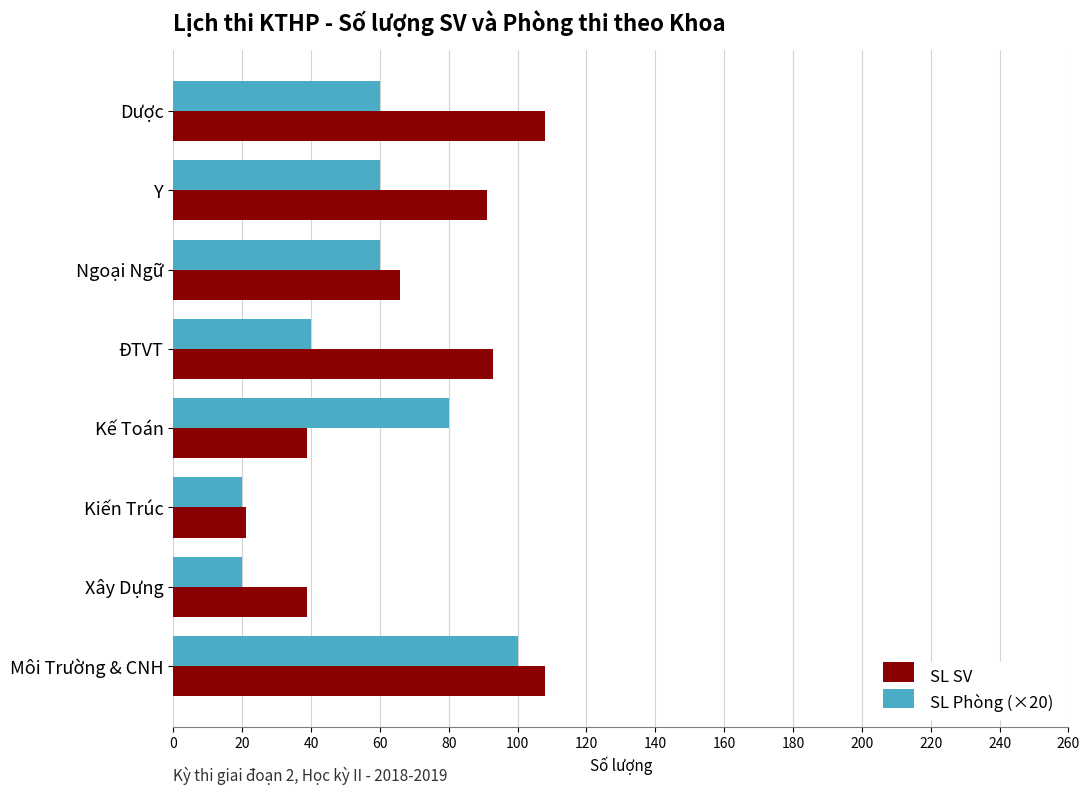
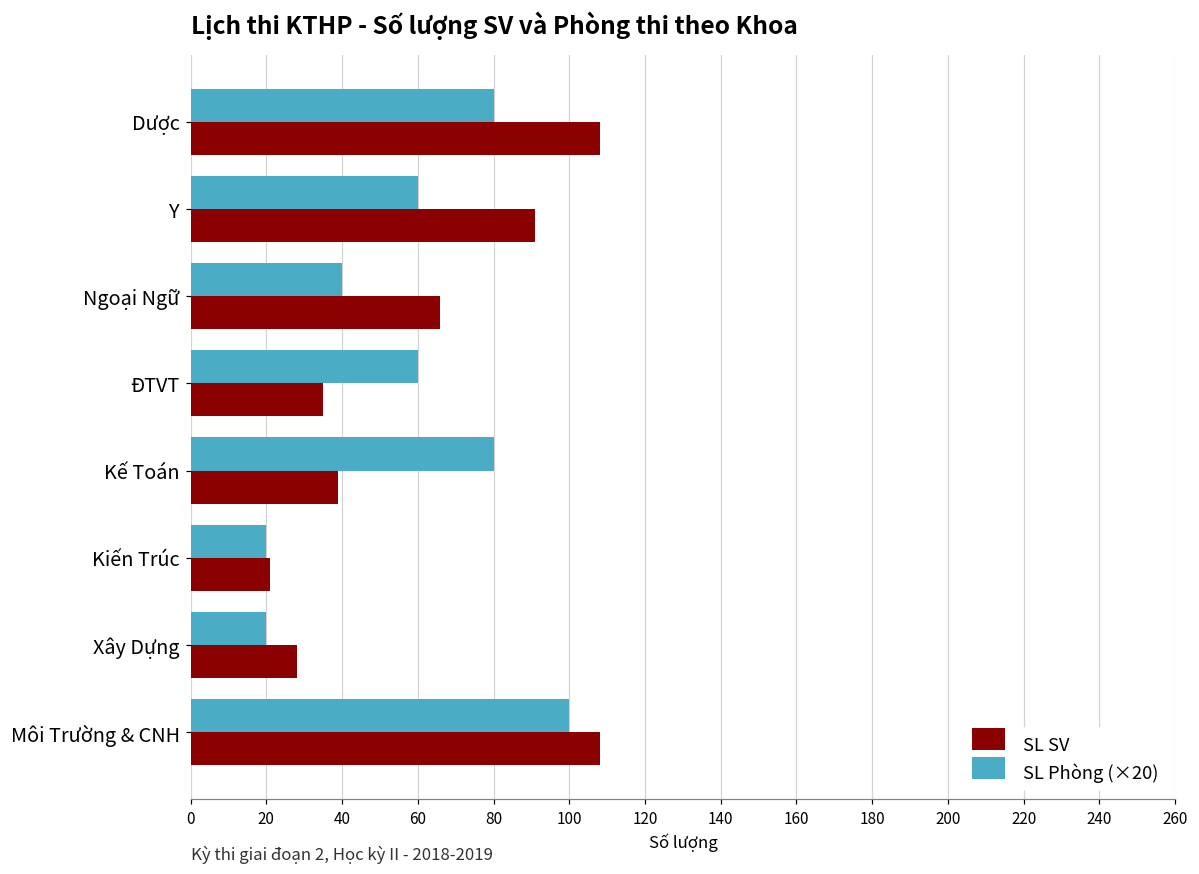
SL Phòng (×20), Dược: 60 -> 80
SL Phòng (×20), Ngoại Ngữ: 60 -> 40
SL Phòng (×20), ĐTVT: 40 -> 60
SL SV, ĐTVT: 93 -> 35
SL SV, Xây Dựng: 39 -> 28
